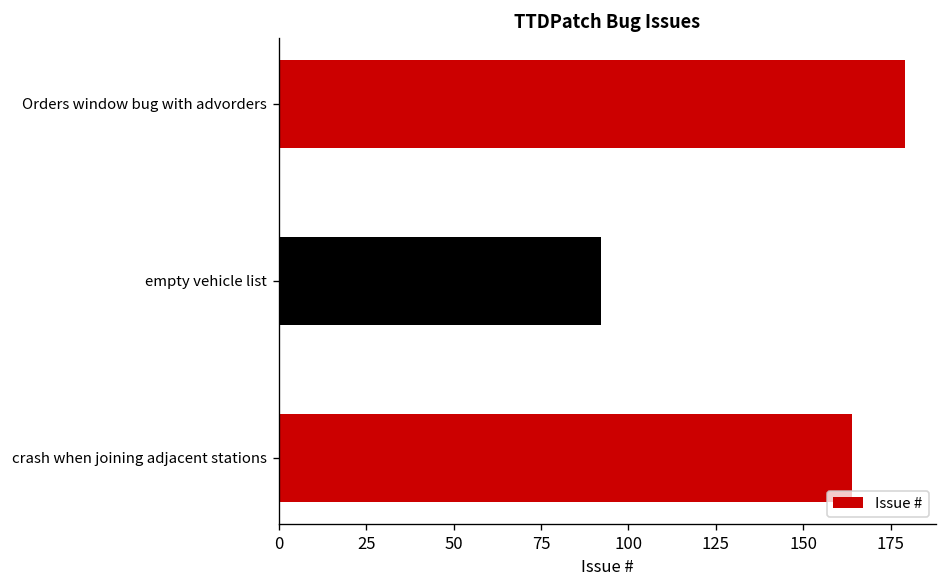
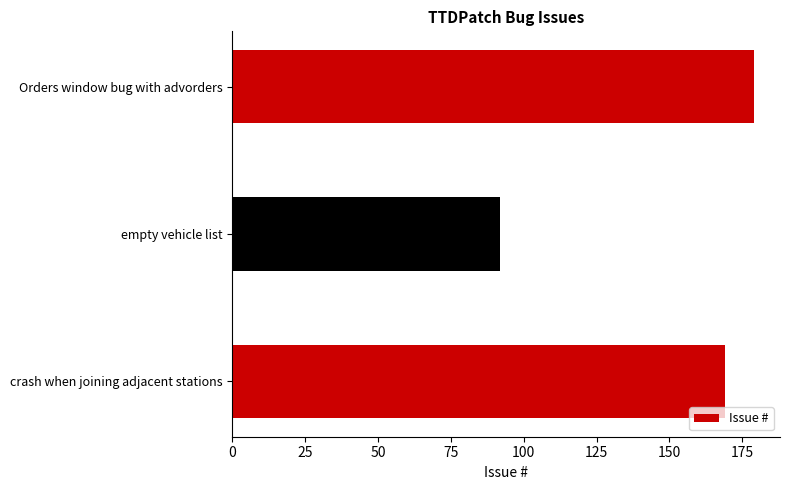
crash when joining adjacent stations: 164 -> 169
